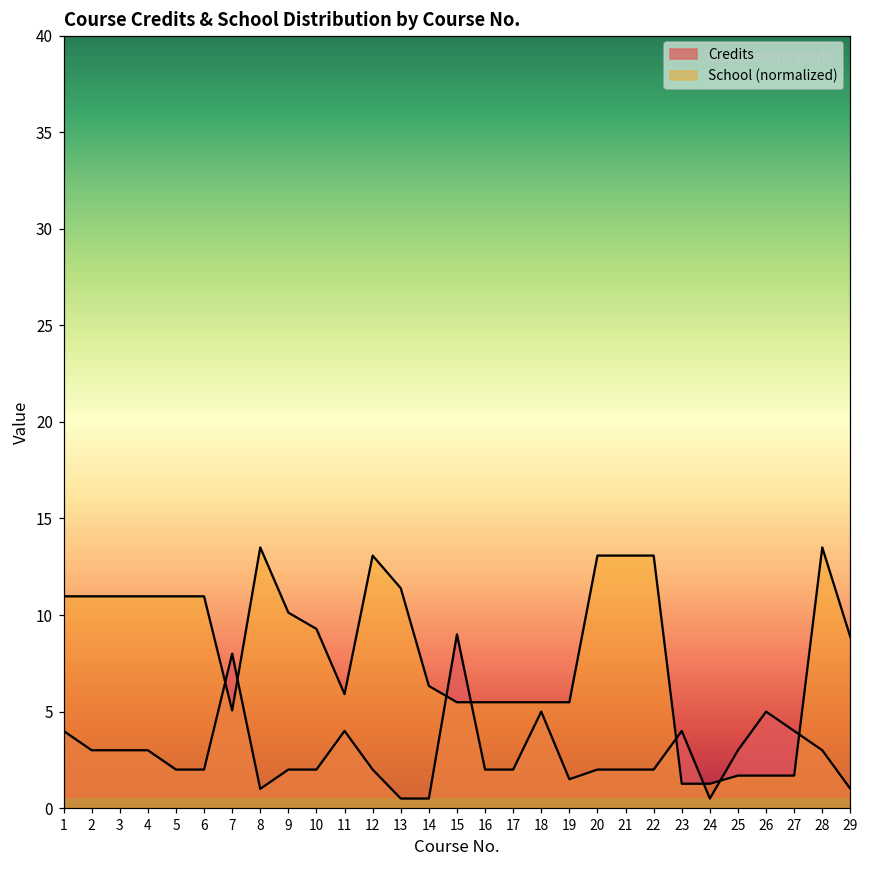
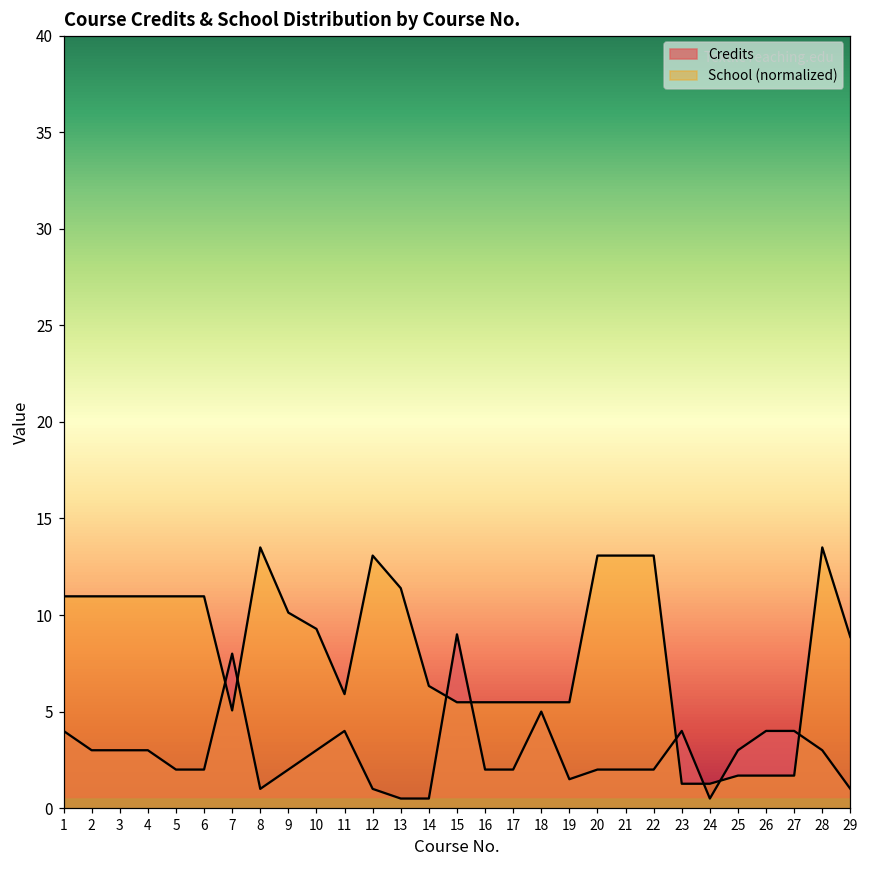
Credits, 10: 2 -> 3
Credits, 12: 2 -> 1
Credits, 26: 5 -> 4
